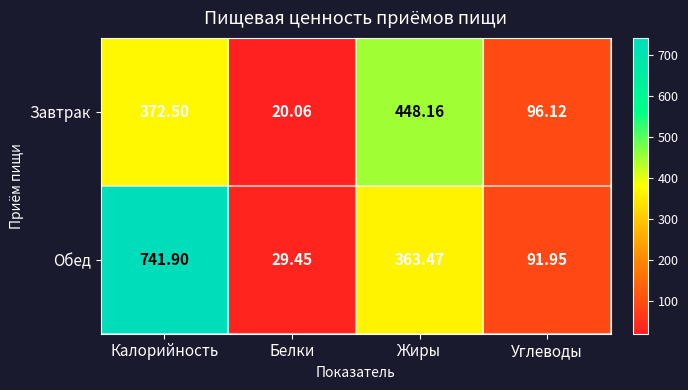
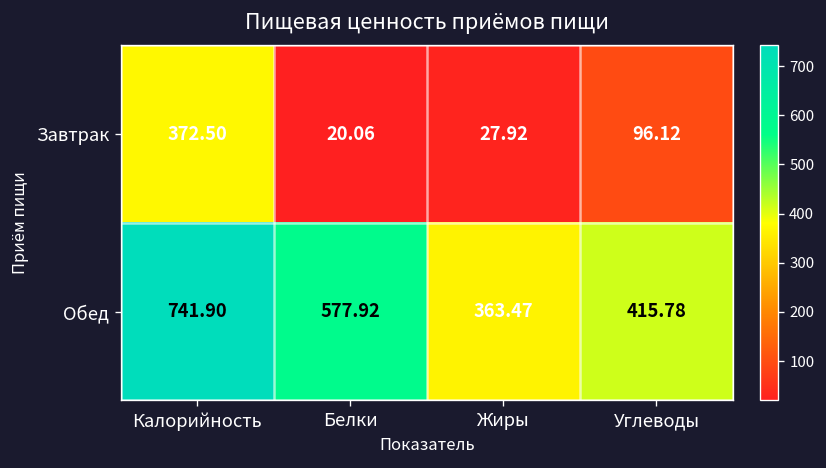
Завтрак, Жиры: 448.16 -> 27.92
Обед, Белки: 29.45 -> 577.92
Обед, Углеводы: 91.95 -> 415.78
